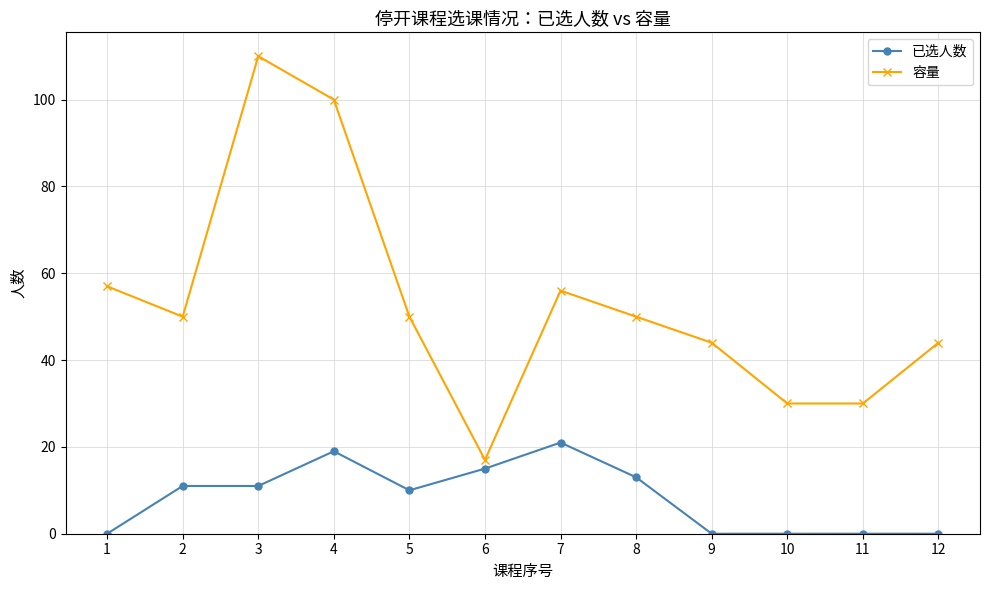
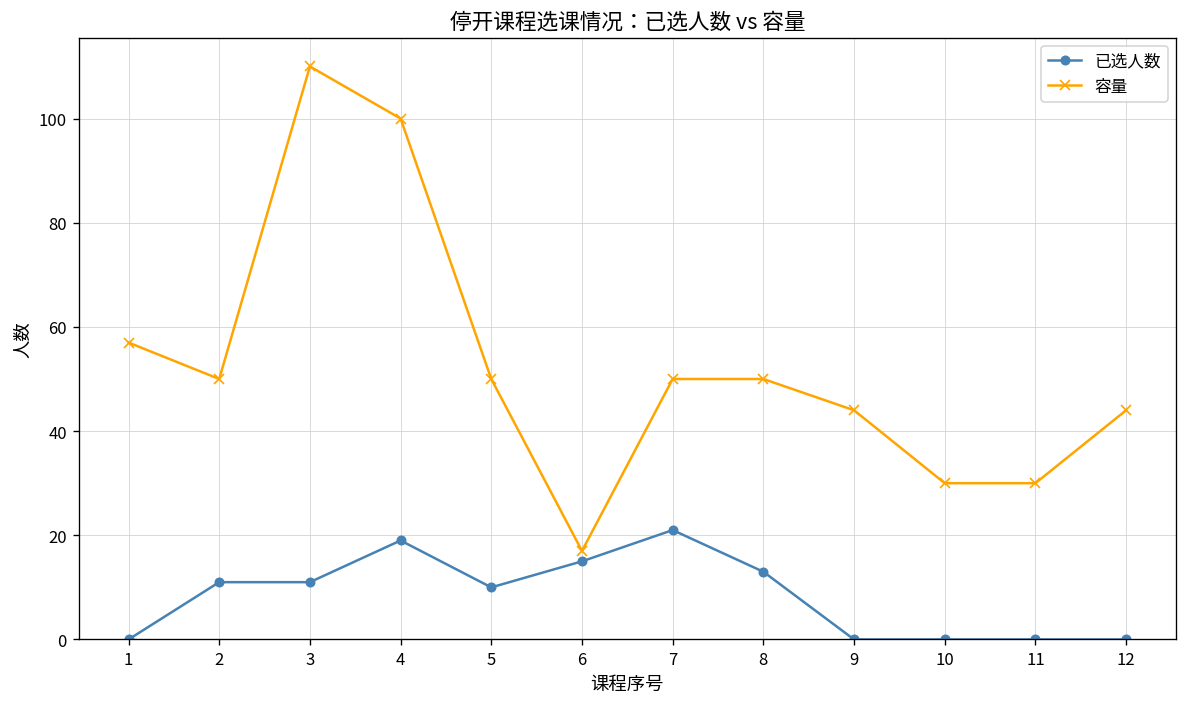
容量, 7: 56 -> 50
